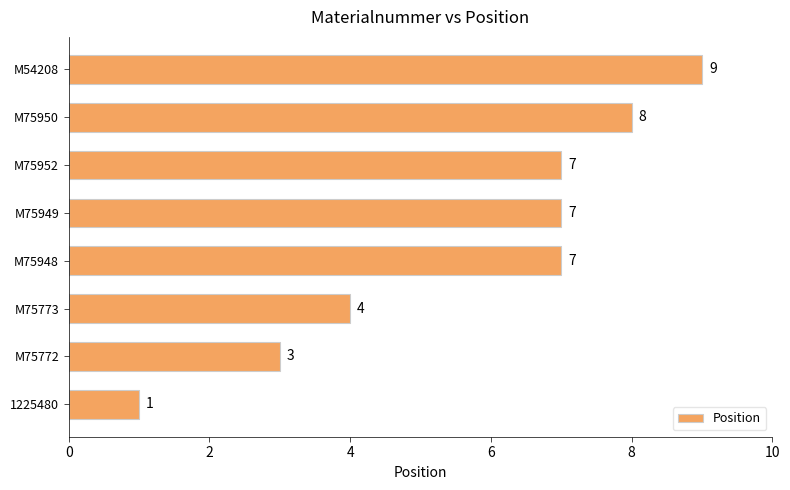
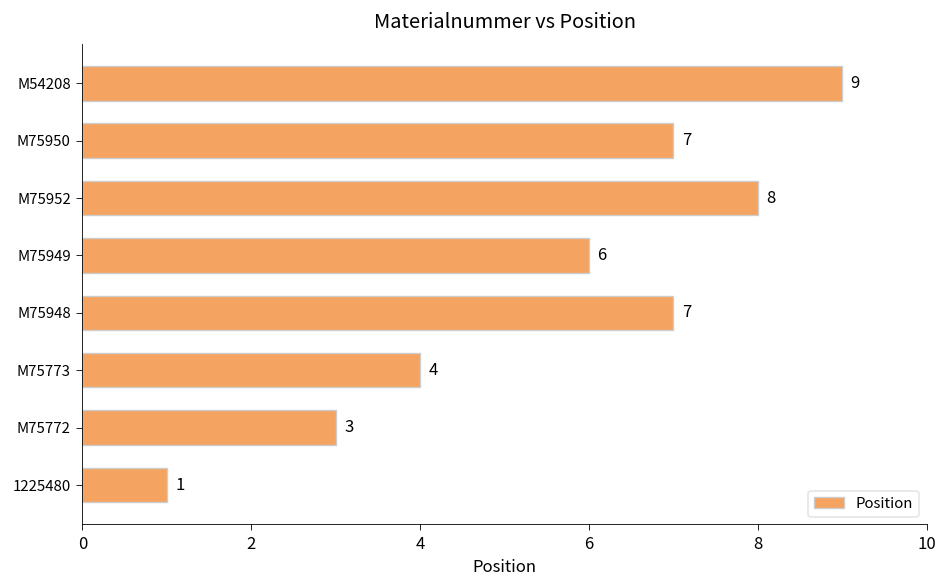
M75950: 8 -> 7
M75952: 7 -> 8
M75949: 7 -> 6
